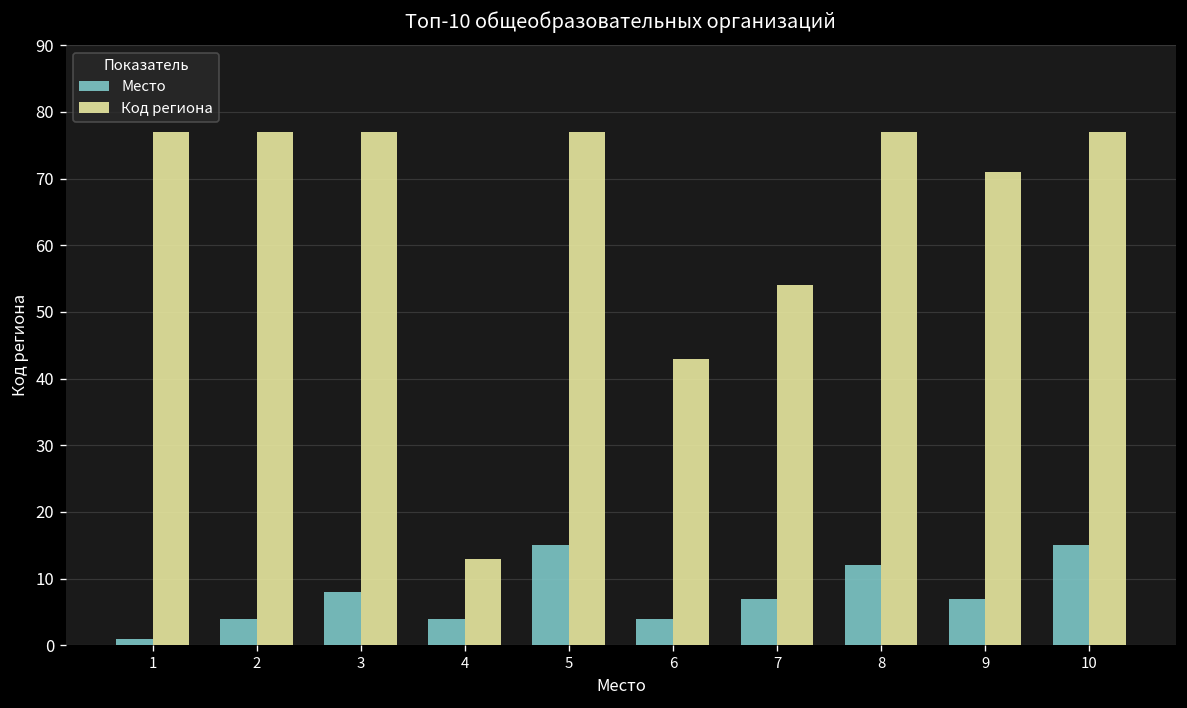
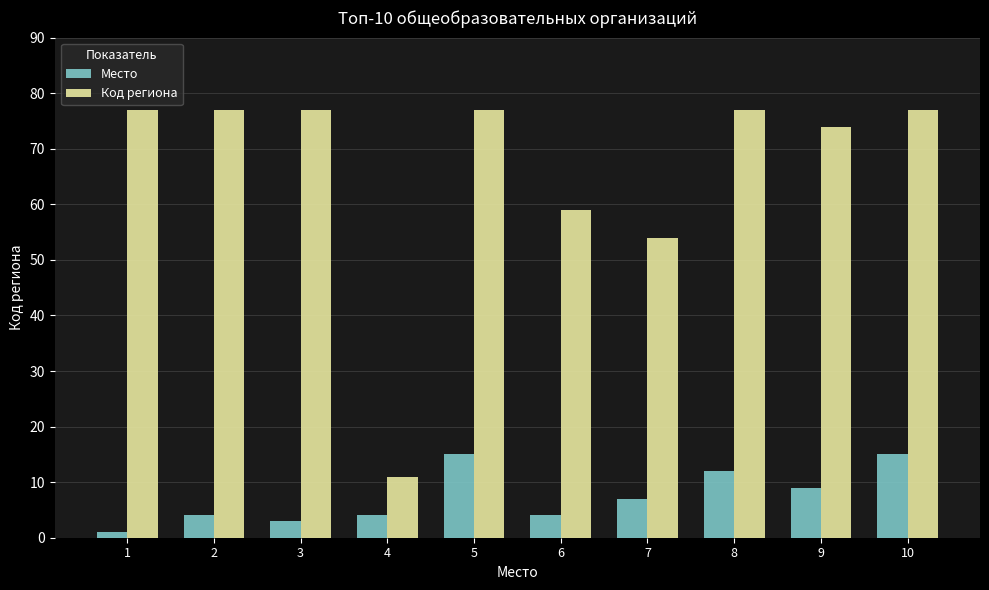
Место, 3: 8 -> 3
Код региона, 4: 13 -> 11
Код региона, 6: 43 -> 59
Место, 9: 7 -> 9
Код региона, 9: 71 -> 74
